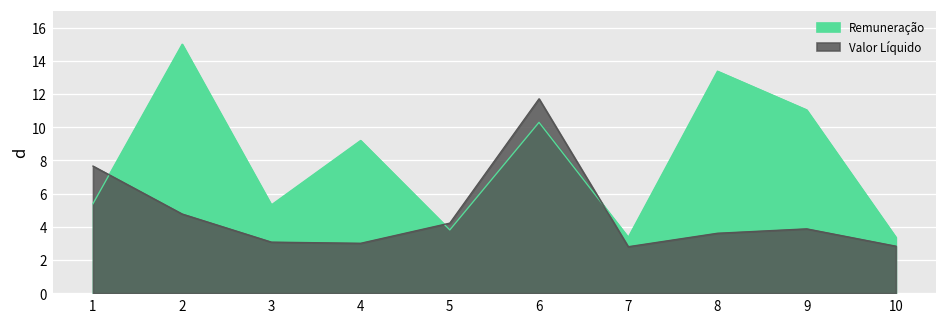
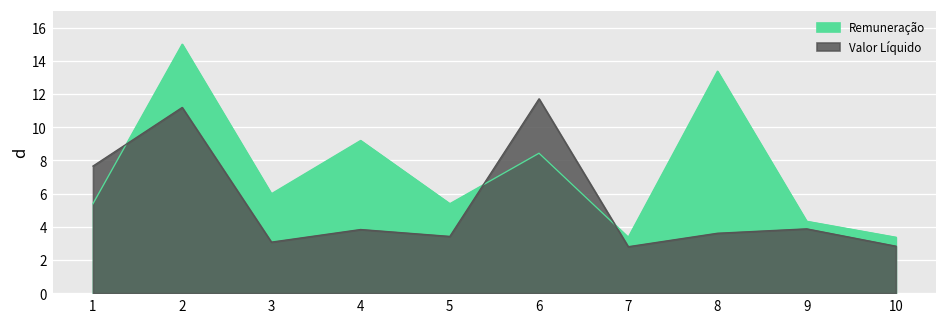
Valor Líquido, 2: 4.8 -> 11.2
Remuneração, 3: 5.3 -> 6.0
Valor Líquido, 4: 3.0 -> 3.8
Remuneração, 5: 3.8 -> 5.4
Valor Líquido, 5: 4.2 -> 3.4
Remuneração, 6: 10.3 -> 8.4
Remuneração, 9: 11.0 -> 4.3
